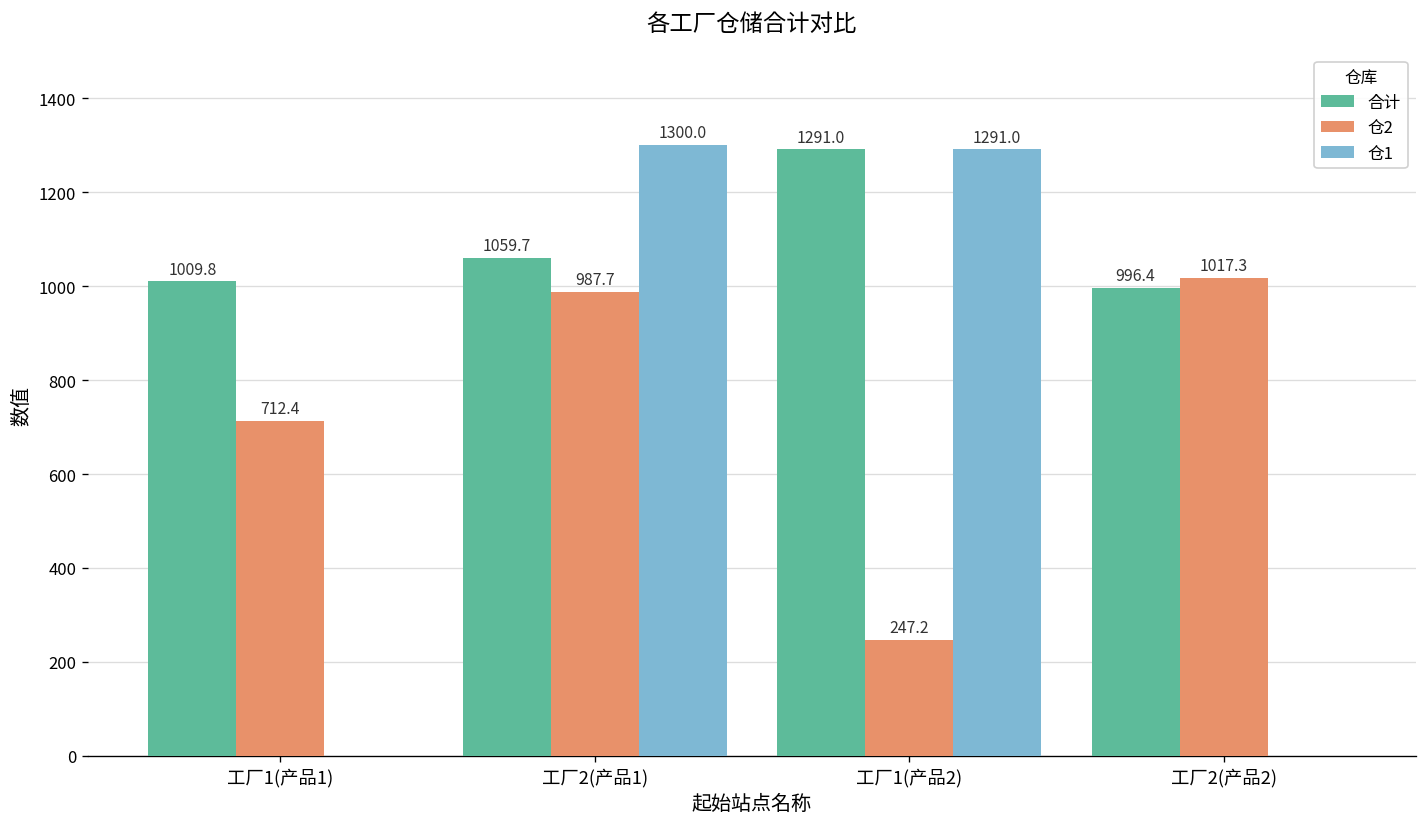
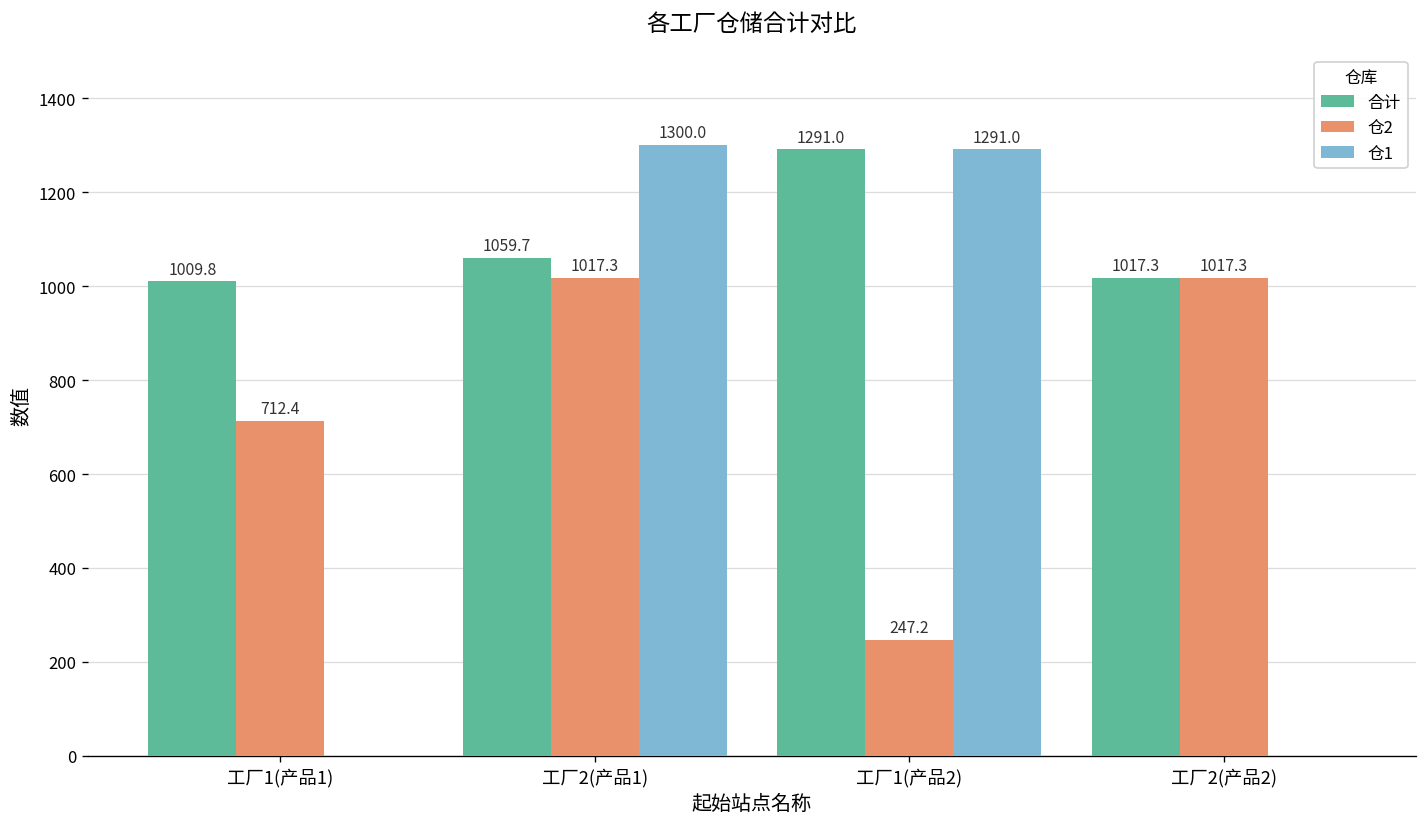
仓2, 工厂2(产品1): 987.7 -> 1017.3
合计, 工厂2(产品2): 996.4 -> 1017.3
